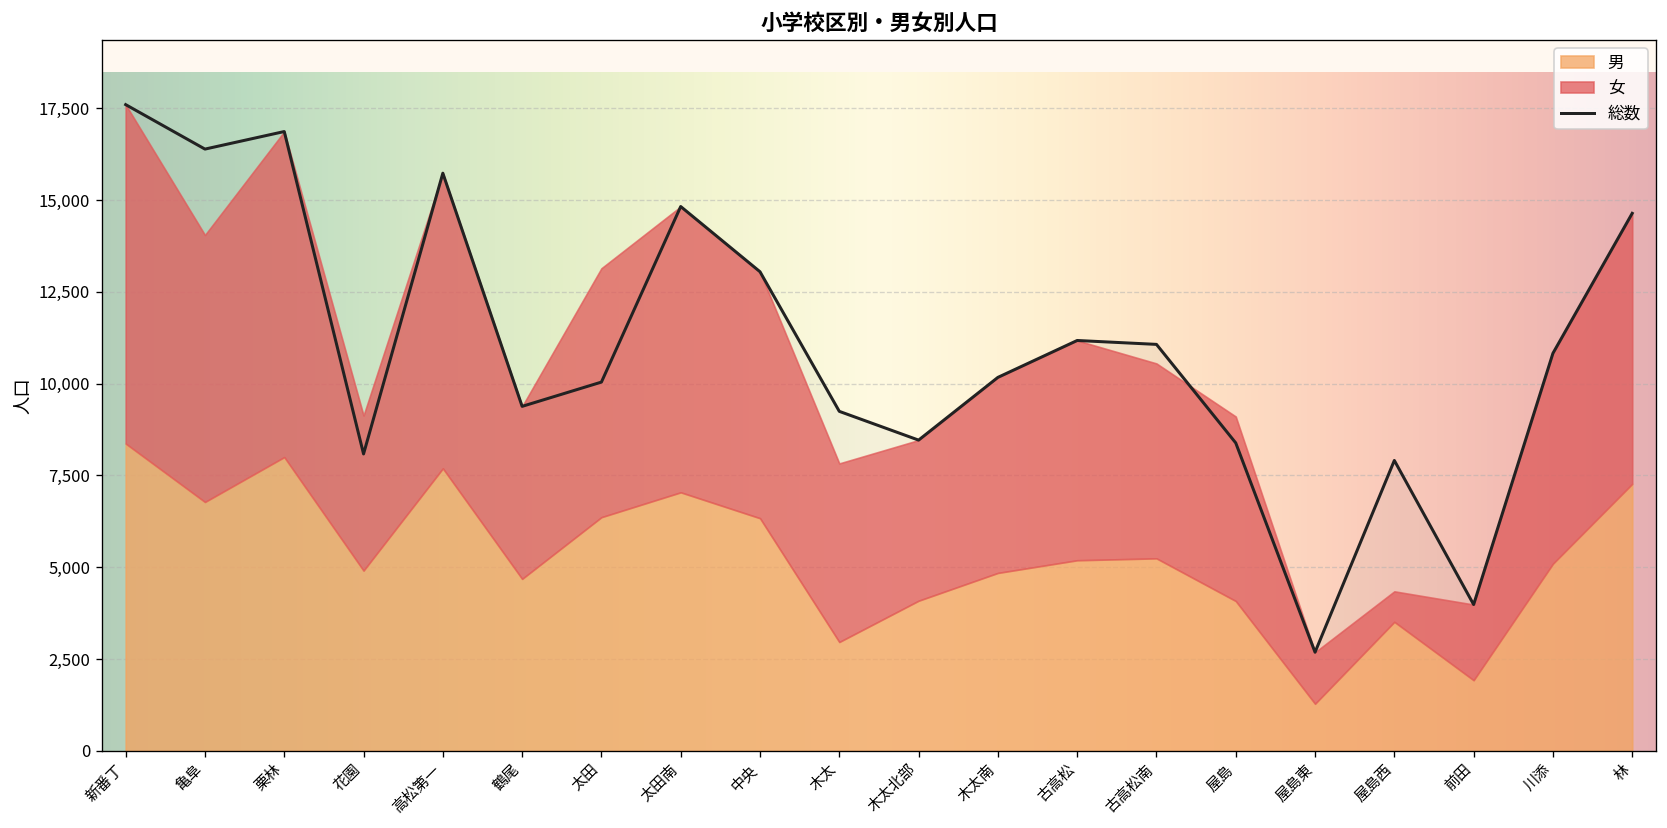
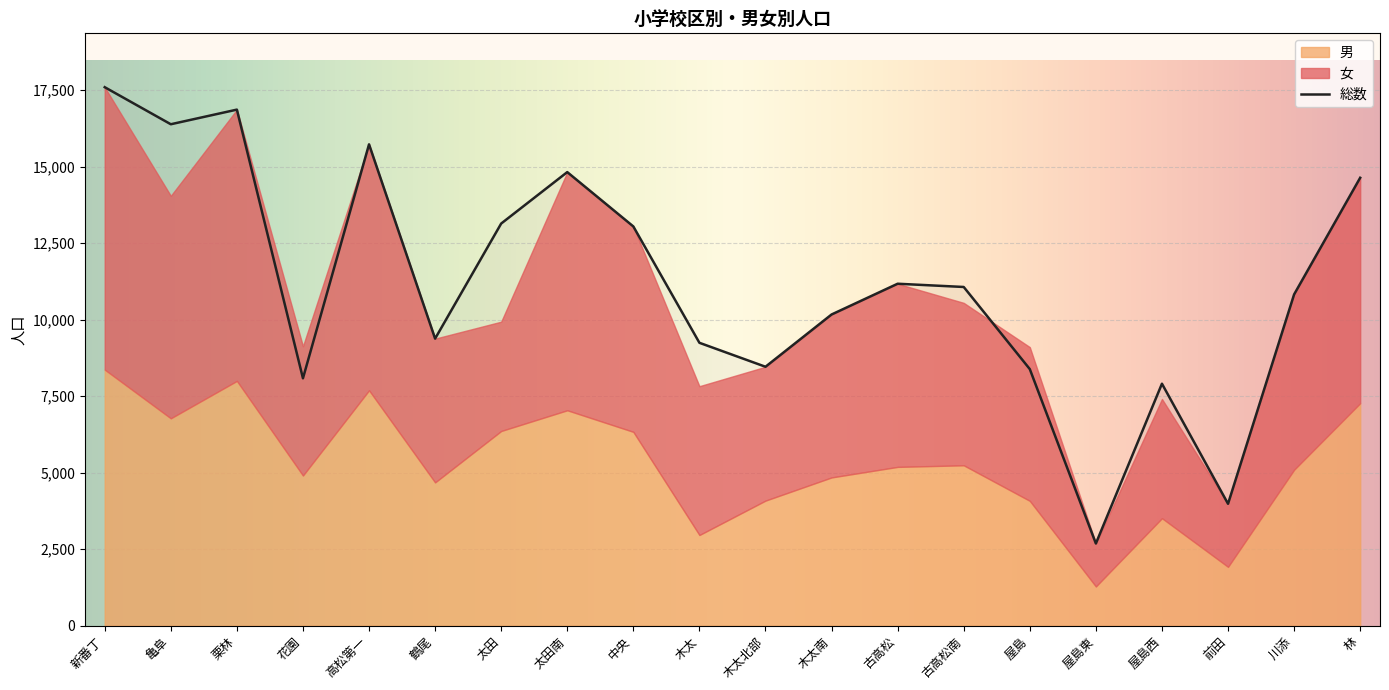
総数, 太田: 10,000 -> 13,100
女, 太田: 6,800 -> 3,600
女, 屋島西: 800 -> 3,900
